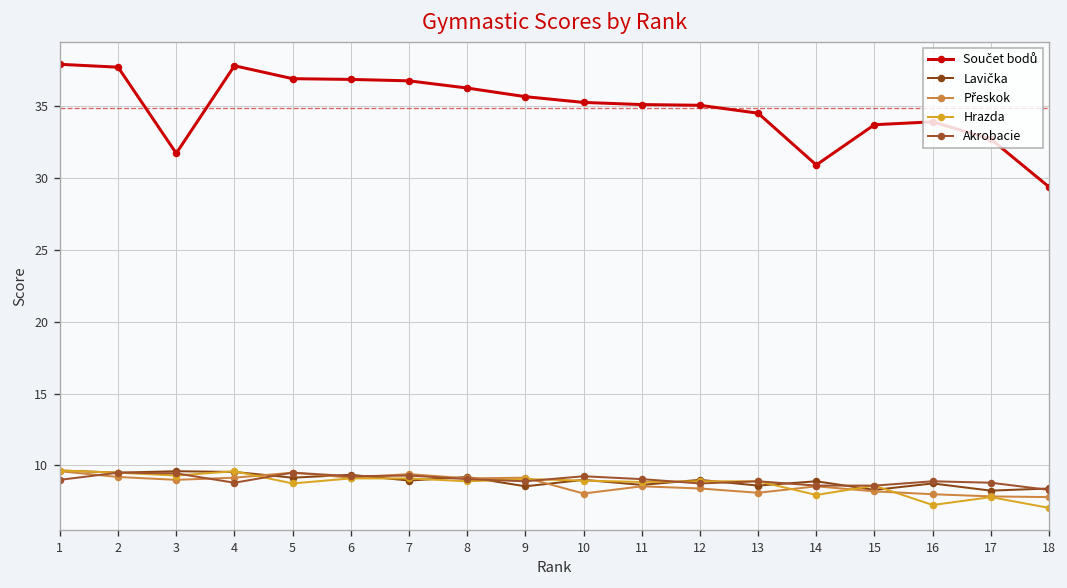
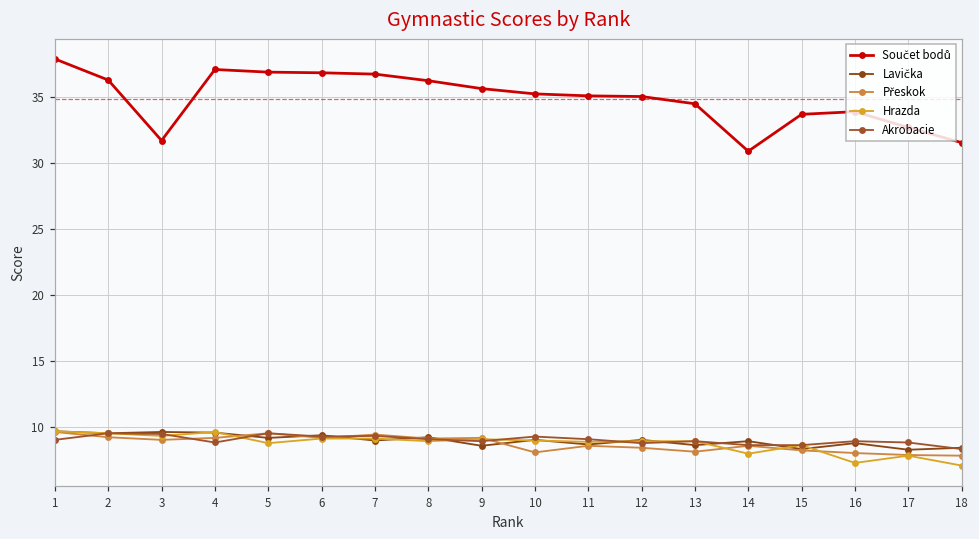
Součet bodů, 2: 37.7 -> 36.3
Součet bodů, 4: 37.8 -> 37.1
Součet bodů, 18: 29.4 -> 31.6
